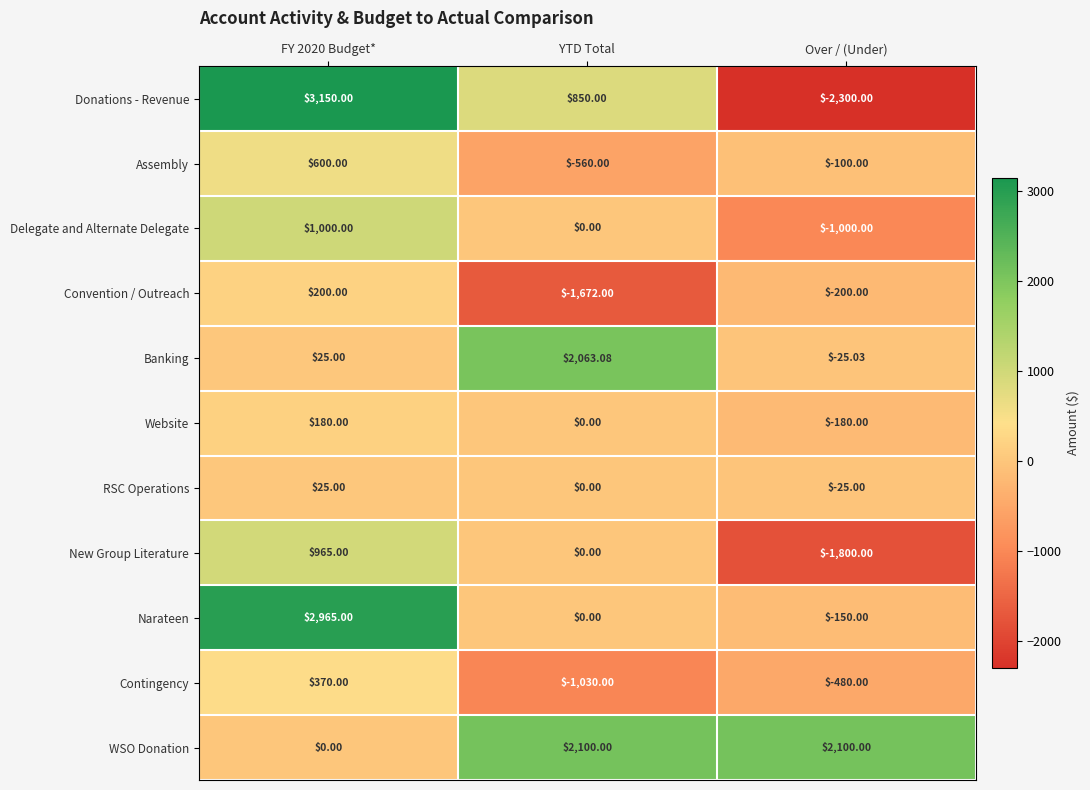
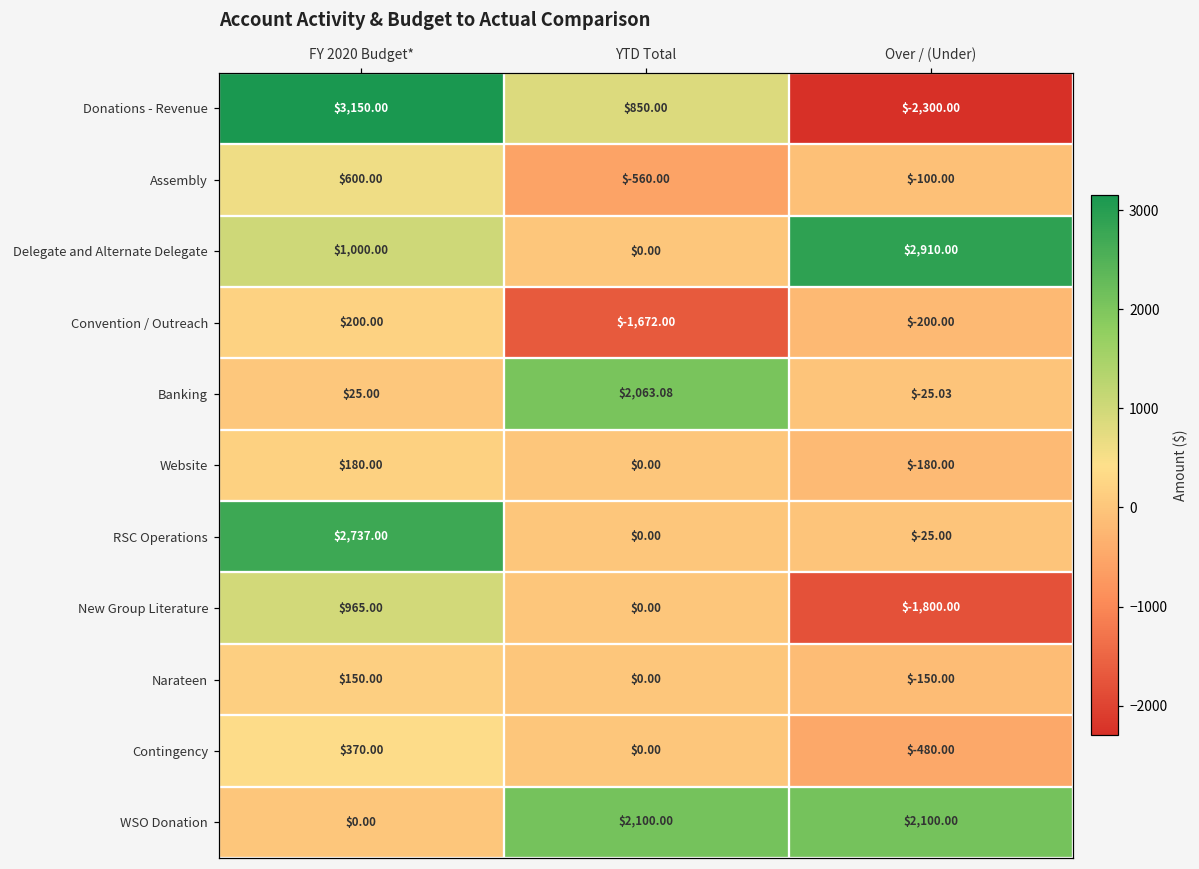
Delegate and Alternate Delegate, Over / (Under): $-1,000.00 -> $2,910.00
RSC Operations, FY 2020 Budget*: $25.00 -> $2,737.00
Narateen, FY 2020 Budget*: $2,965.00 -> $150.00
Contingency, YTD Total: $-1,030.00 -> $0.00
